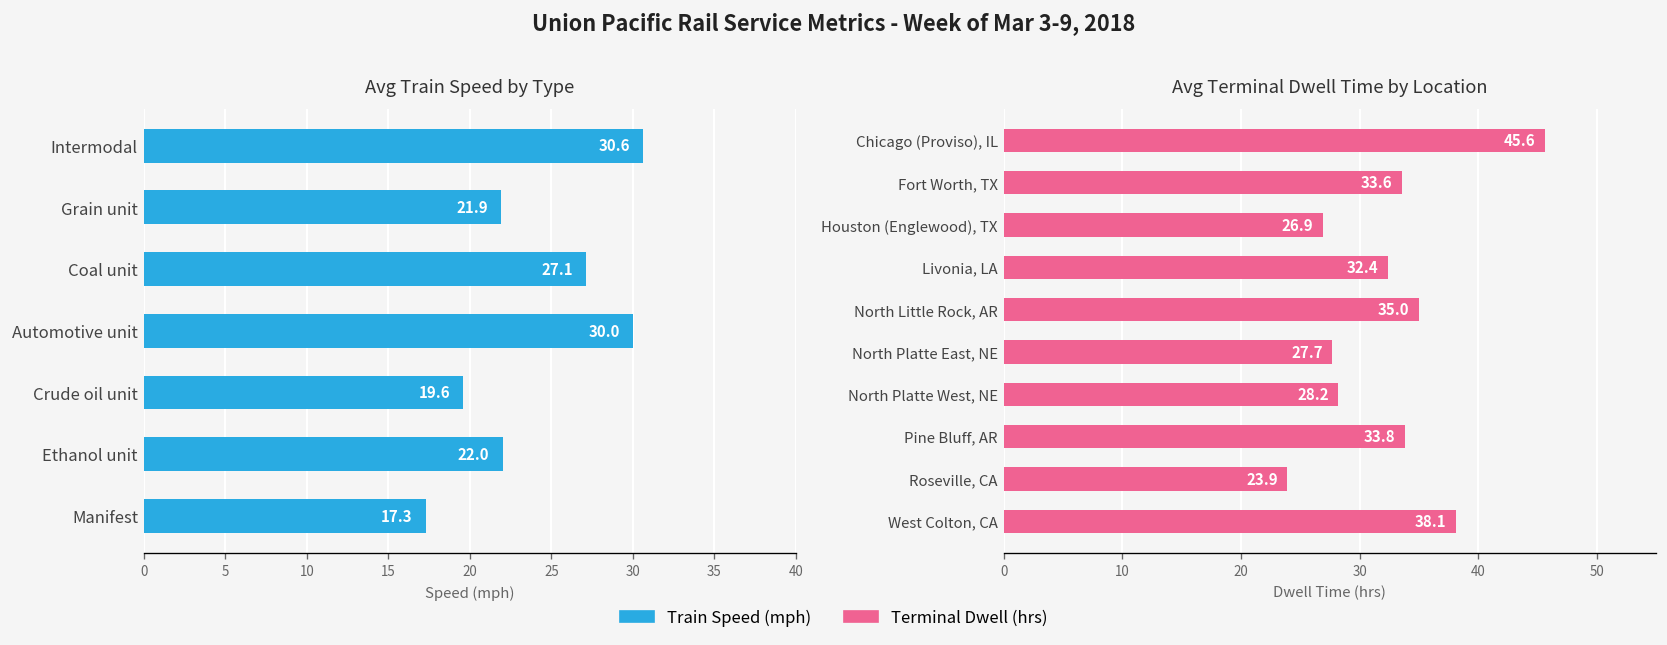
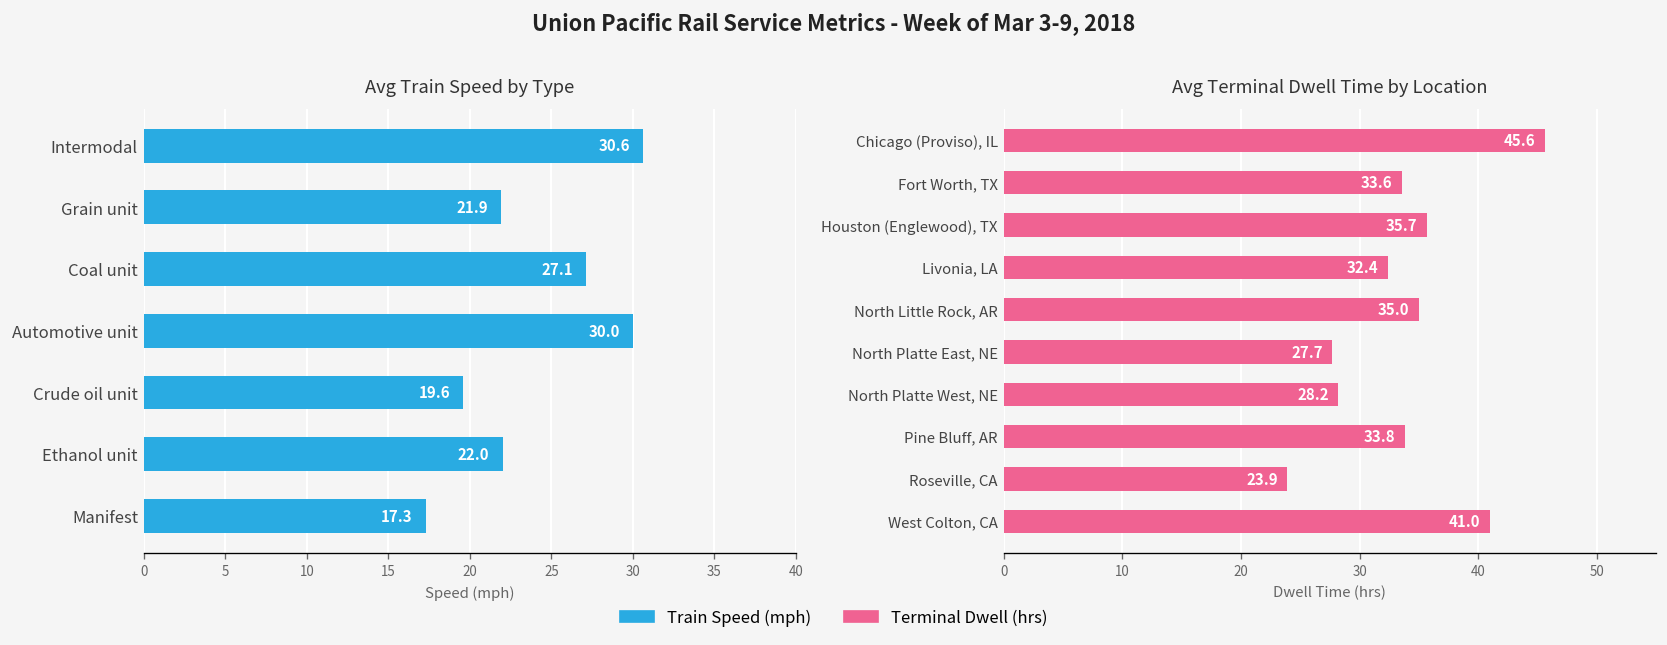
Avg Terminal Dwell Time by Location, Houston (Englewood), TX: 26.9 -> 35.7
Avg Terminal Dwell Time by Location, West Colton, CA: 38.1 -> 41.0
